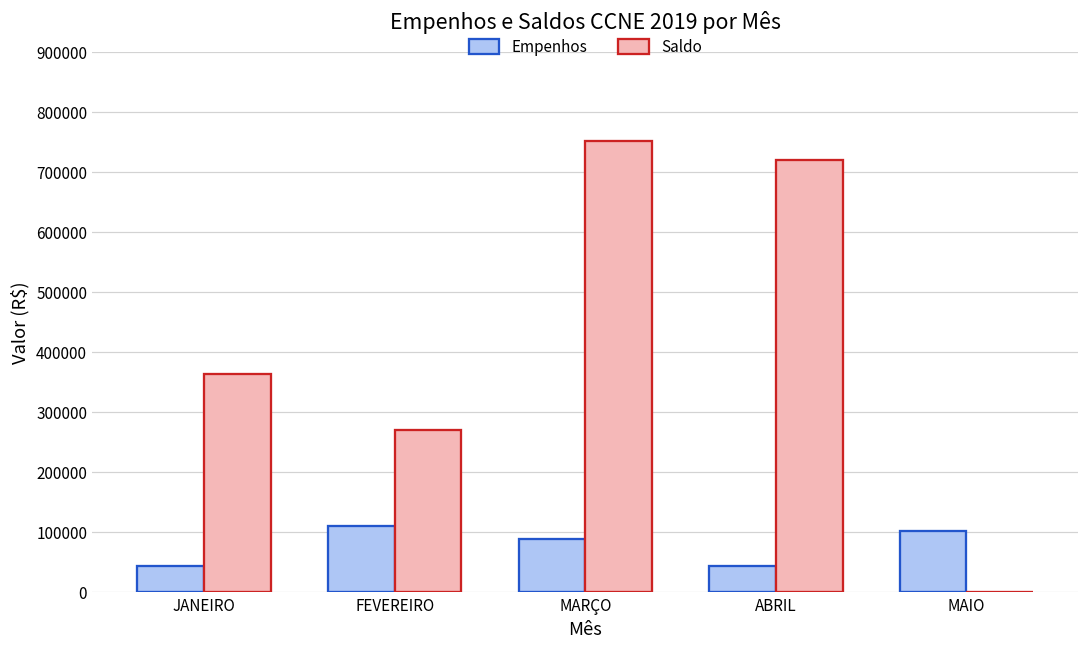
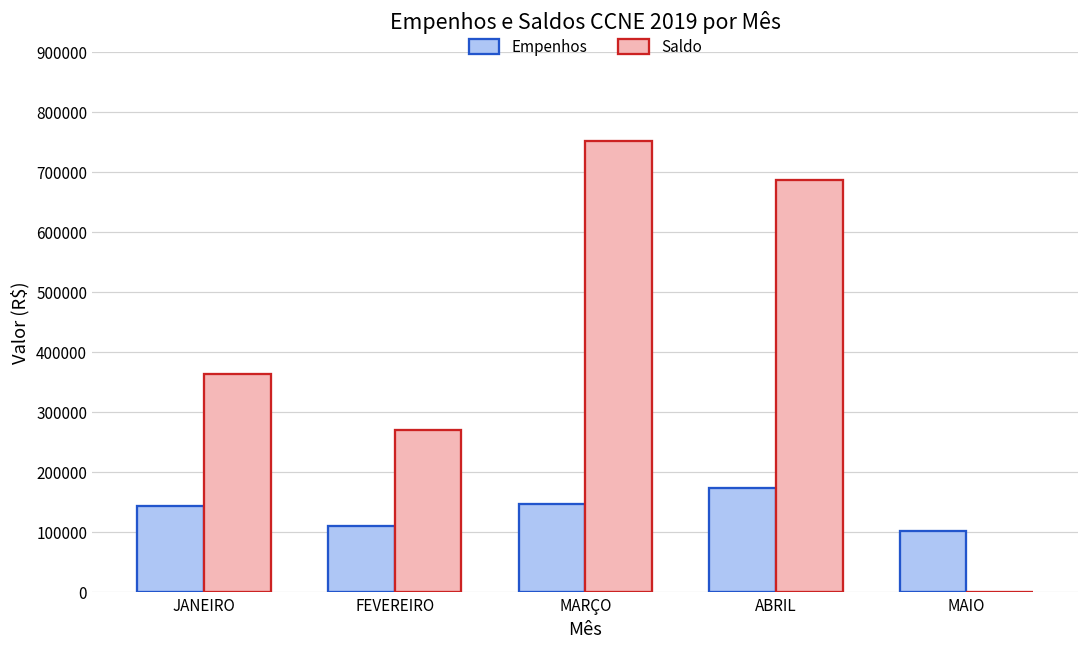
Empenhos, JANEIRO: 40000 -> 140000
Empenhos, MARÇO: 90000 -> 150000
Empenhos, ABRIL: 40000 -> 170000
Saldo, ABRIL: 720000 -> 690000
